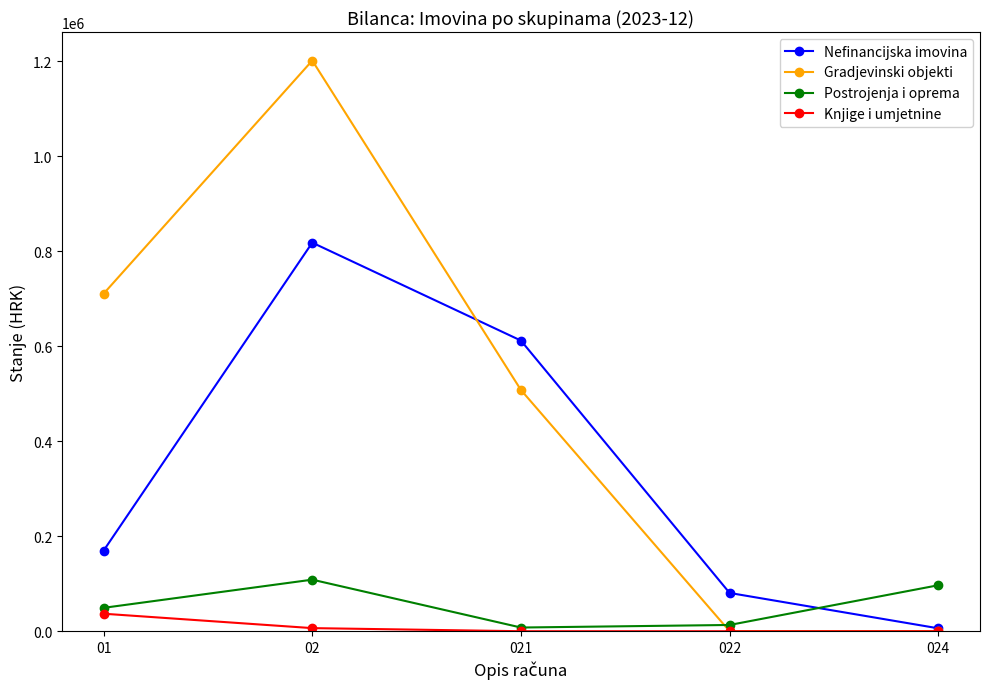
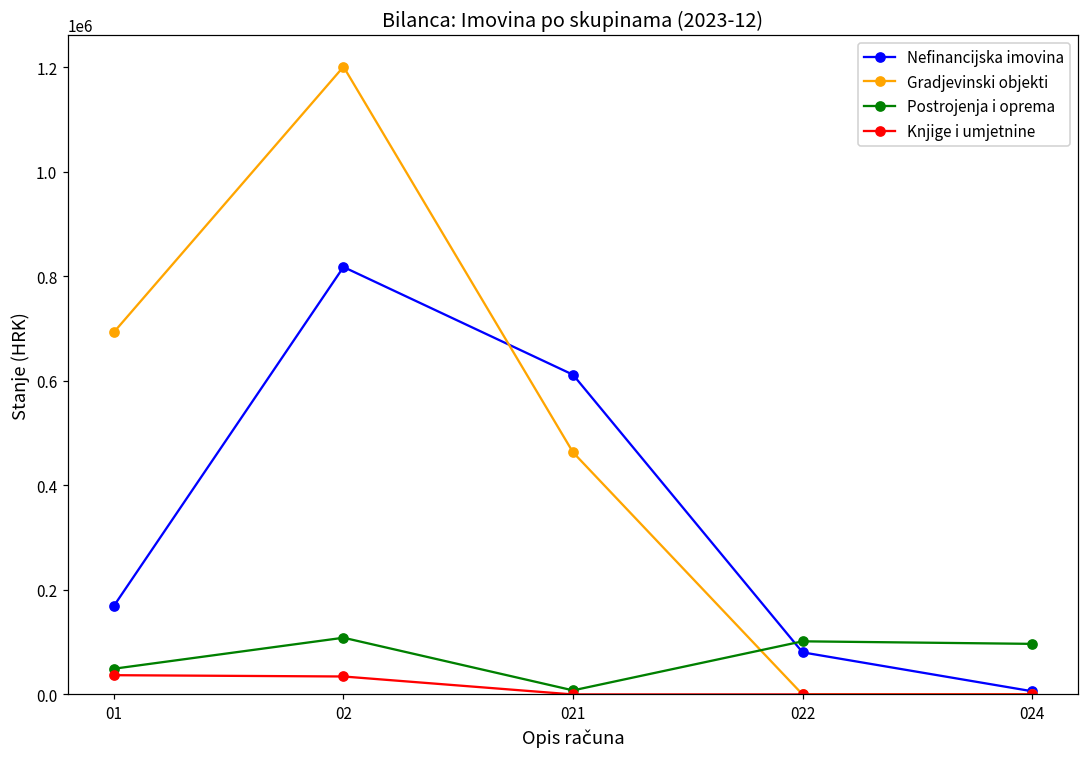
Gradjevinski objekti, 01: 710000 -> 690000
Knjige i umjetnine, 02: 10000 -> 30000
Gradjevinski objekti, 021: 510000 -> 460000
Postrojenja i oprema, 022: 10000 -> 100000
